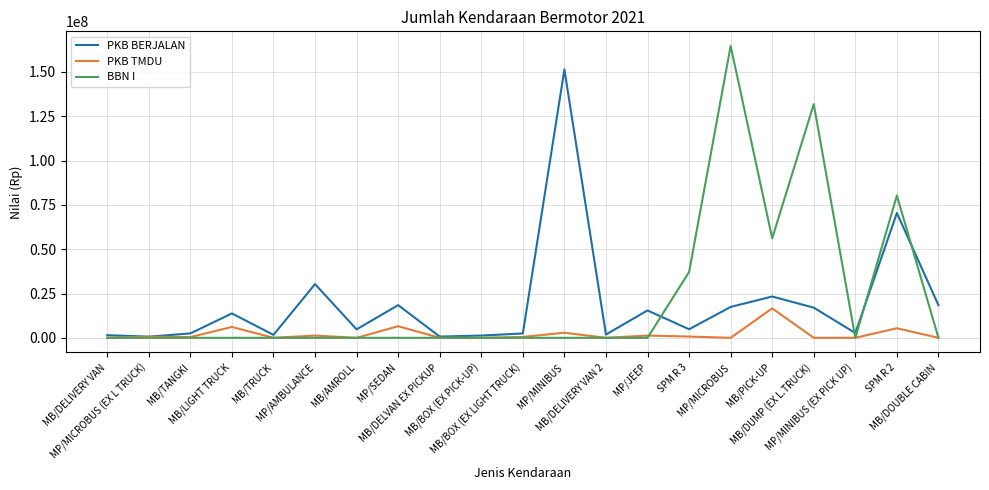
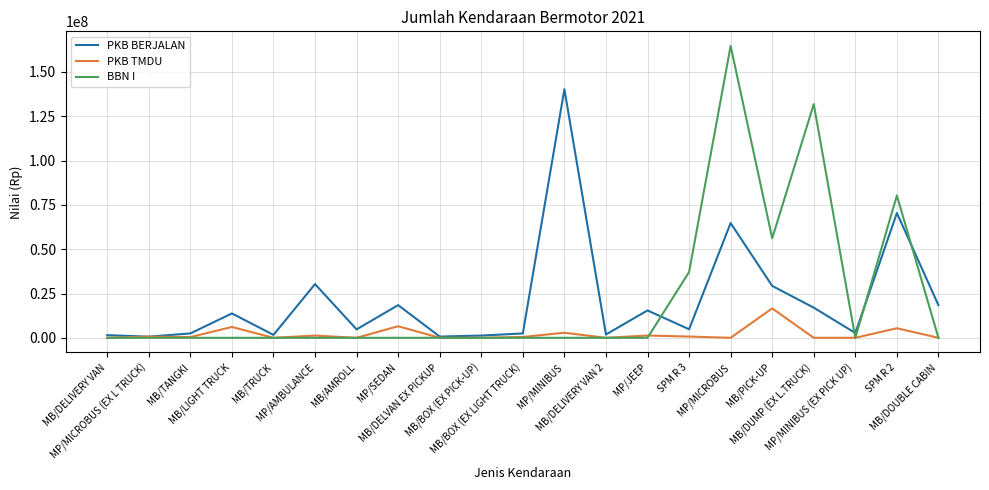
PKB BERJALAN, MP/MINIBUS: 151000000 -> 140000000
PKB BERJALAN, MP/MICROBUS: 17000000 -> 65000000
PKB BERJALAN, MB/PICK-UP: 23000000 -> 29000000
